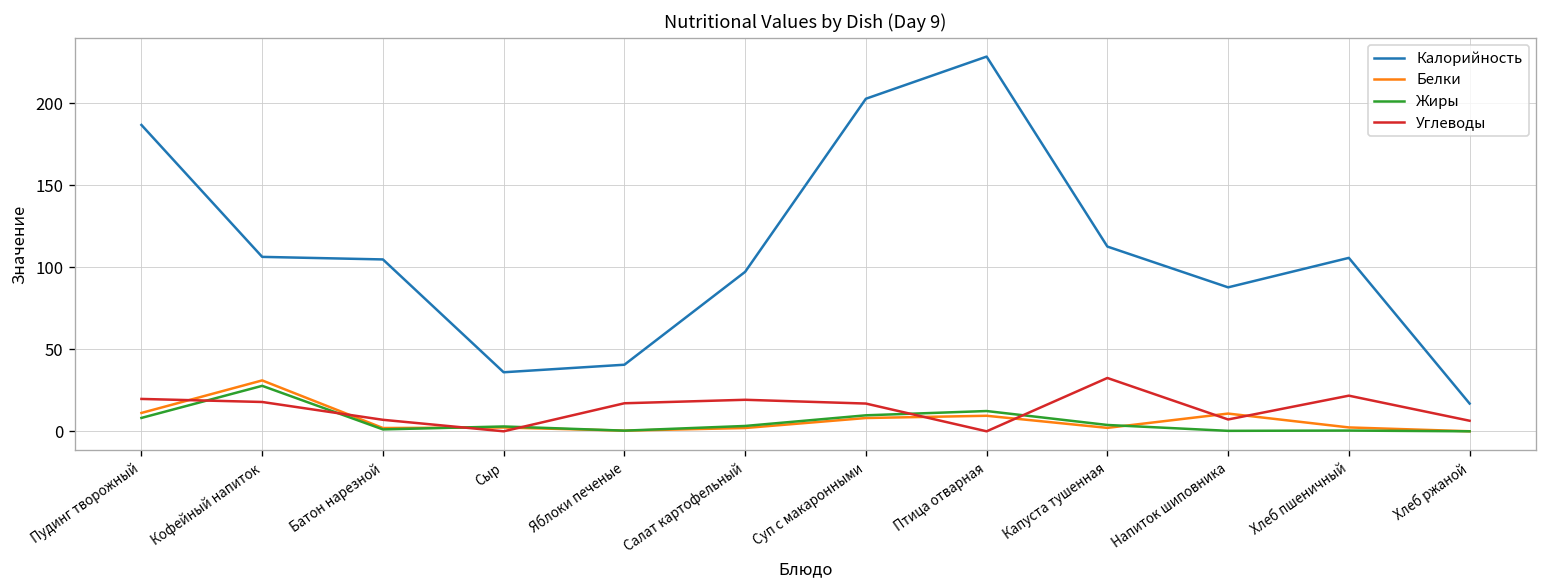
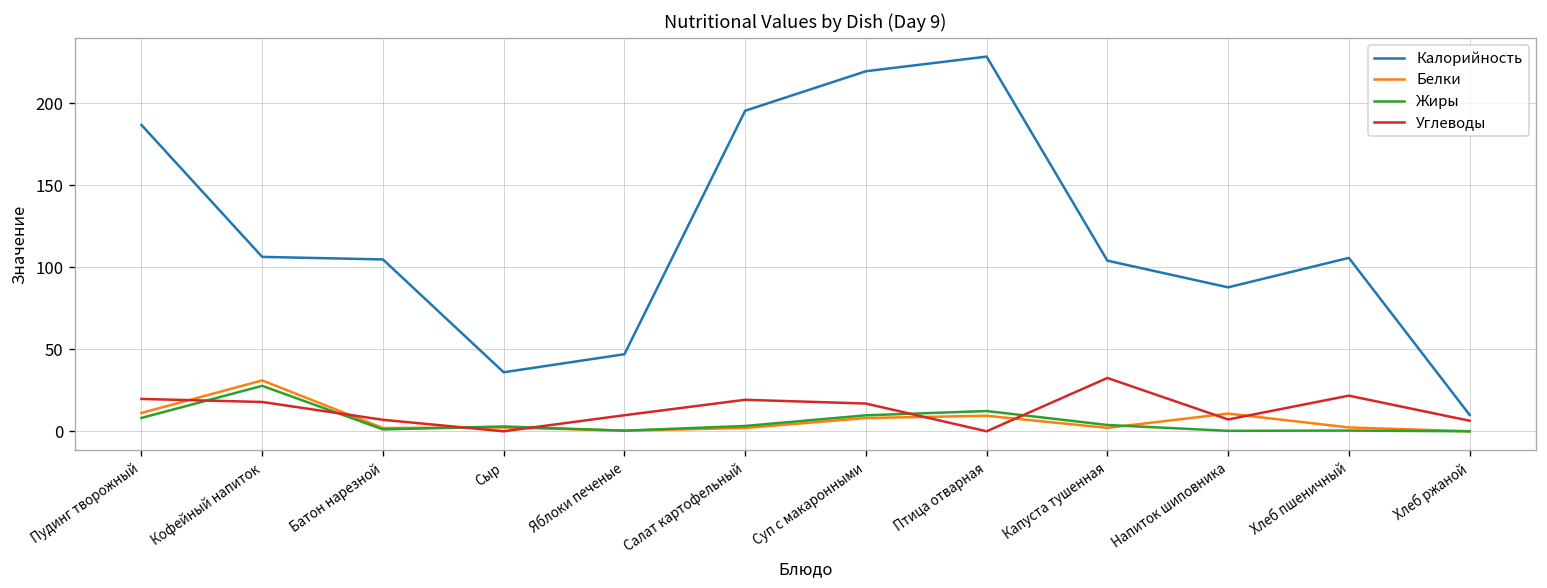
Калорийность, Яблоки печеные: 41 -> 47
Углеводы, Яблоки печеные: 17 -> 10
Калорийность, Салат картофельный: 97 -> 195
Калорийность, Суп с макаронными: 203 -> 220
Калорийность, Капуста тушенная: 113 -> 104
Калорийность, Хлеб ржаной: 17 -> 10
